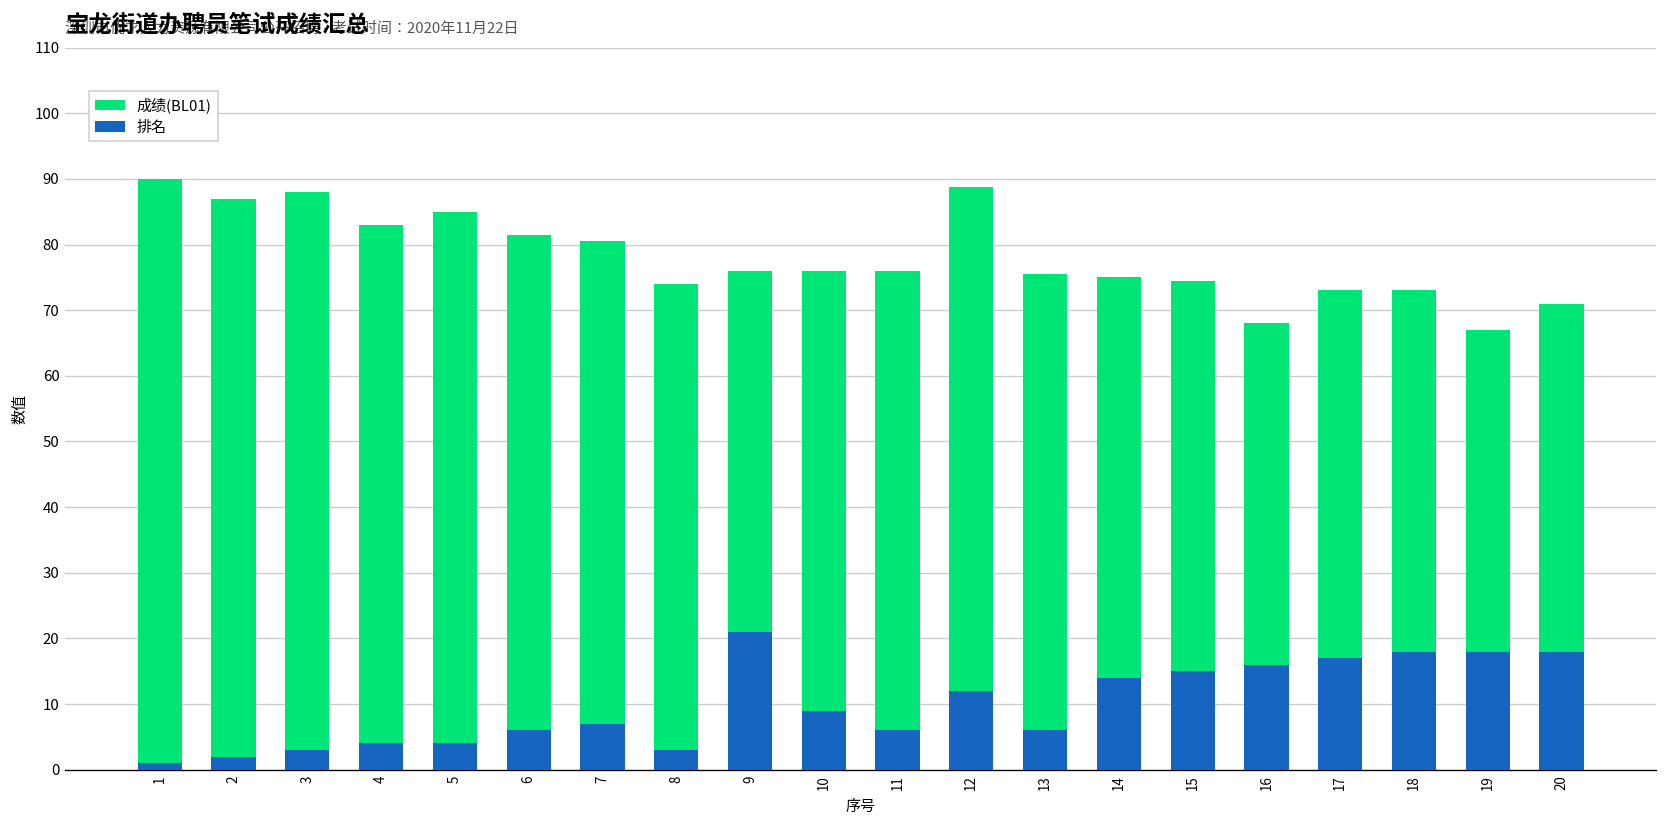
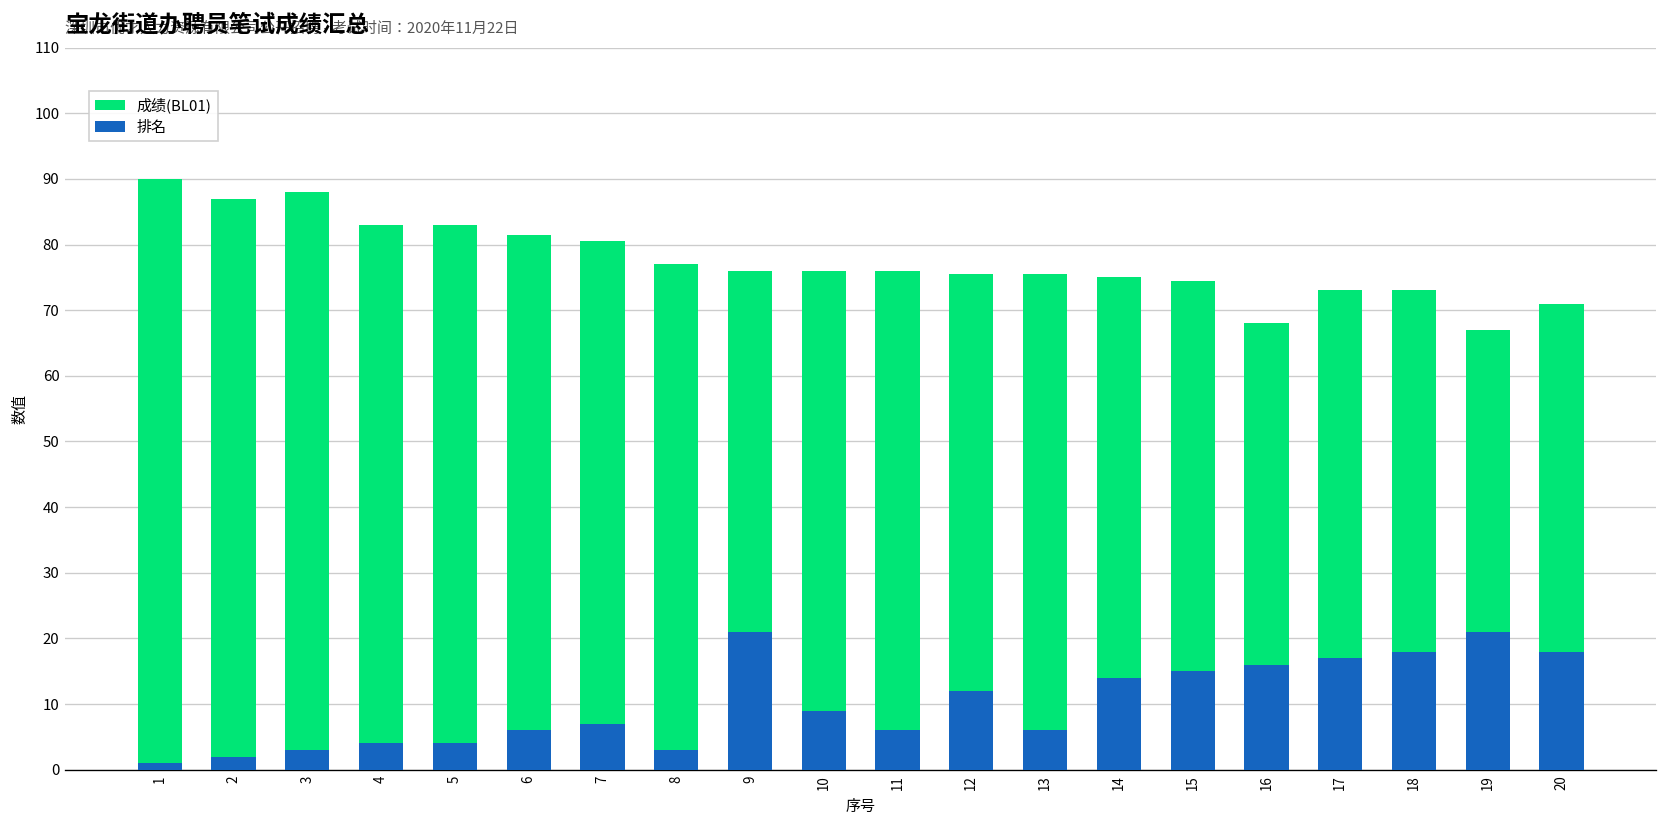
成绩(BL01), 5: 85 -> 83
成绩(BL01), 8: 74 -> 77
成绩(BL01), 12: 89 -> 76
排名, 19: 18 -> 21
